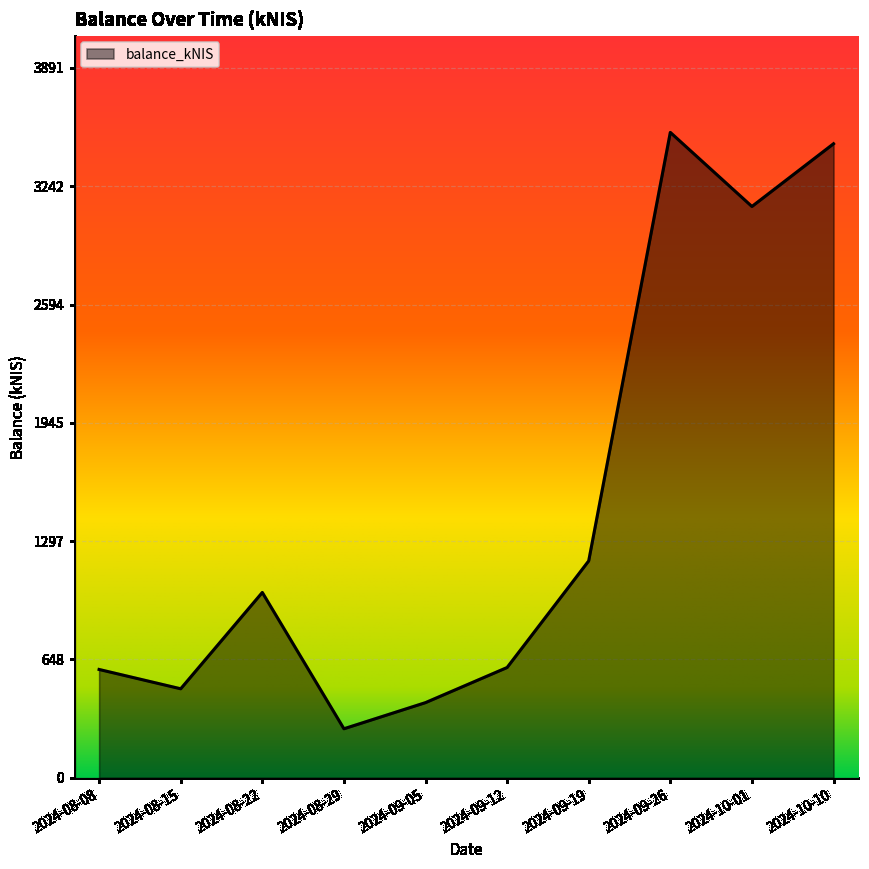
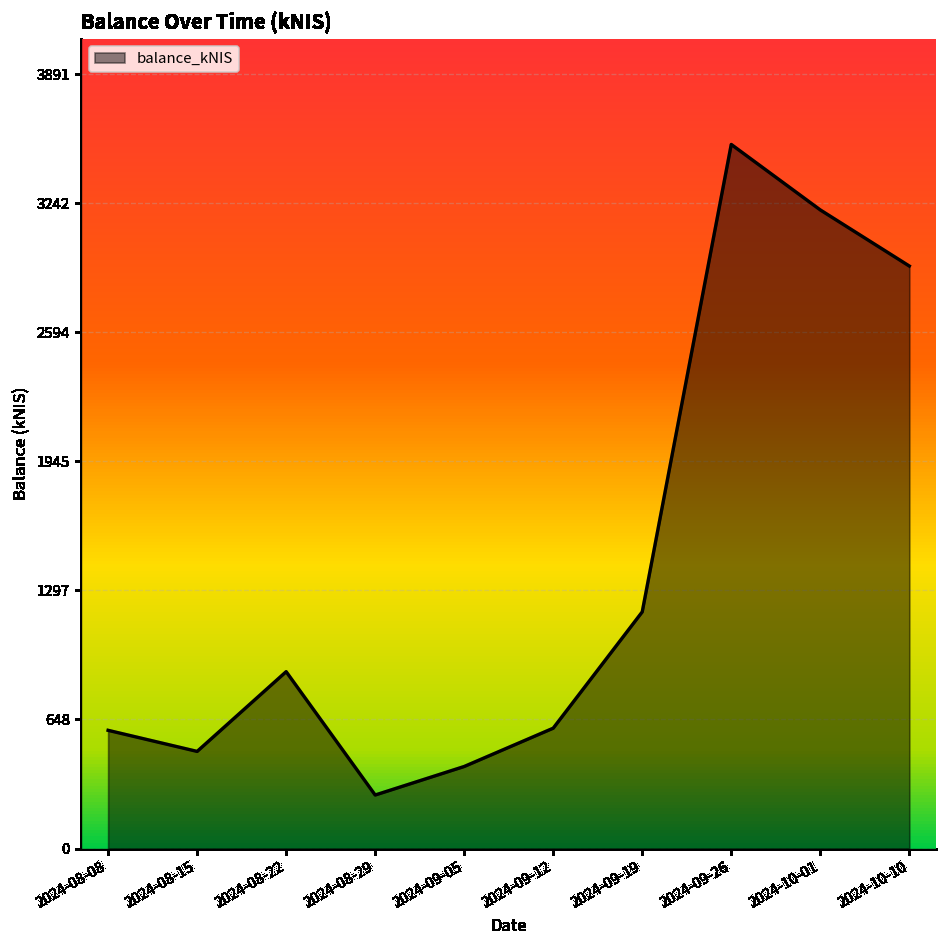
2024-08-22: 1020 -> 890
2024-10-01: 3130 -> 3210
2024-10-10: 3470 -> 2930
